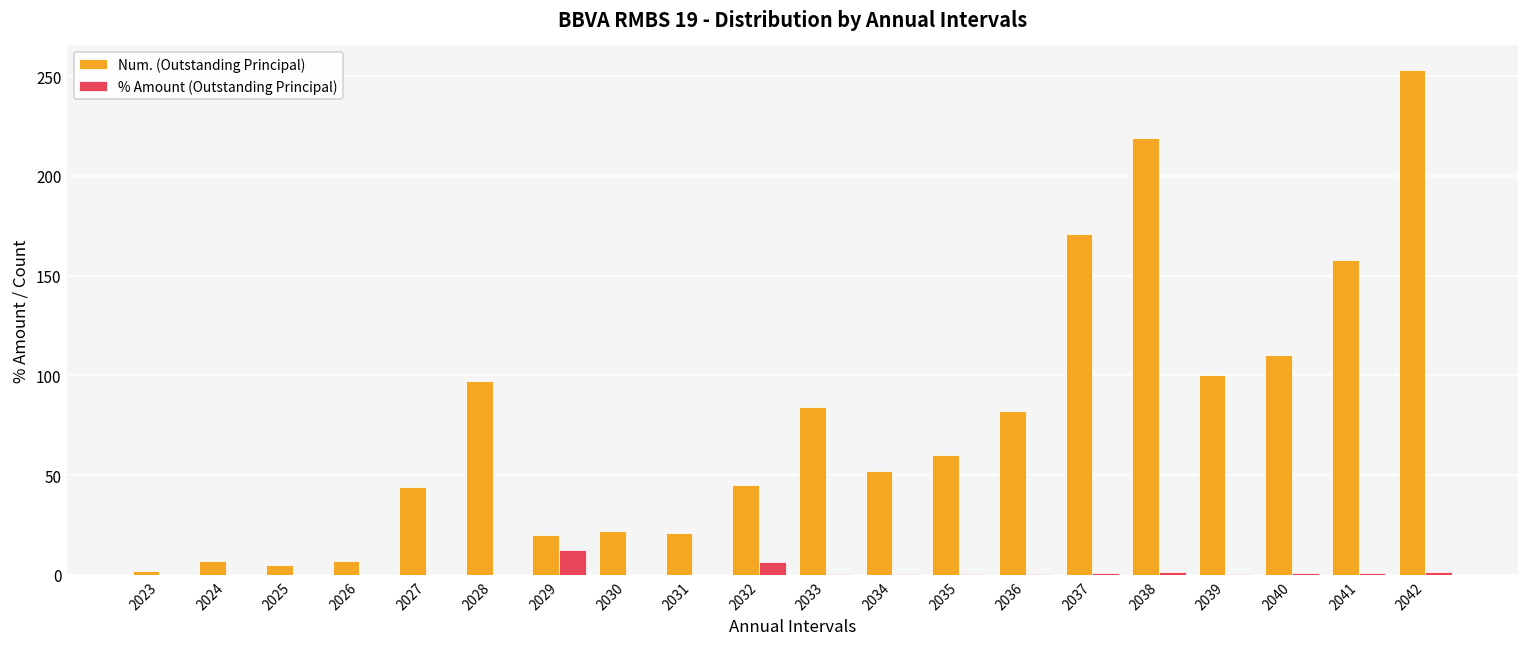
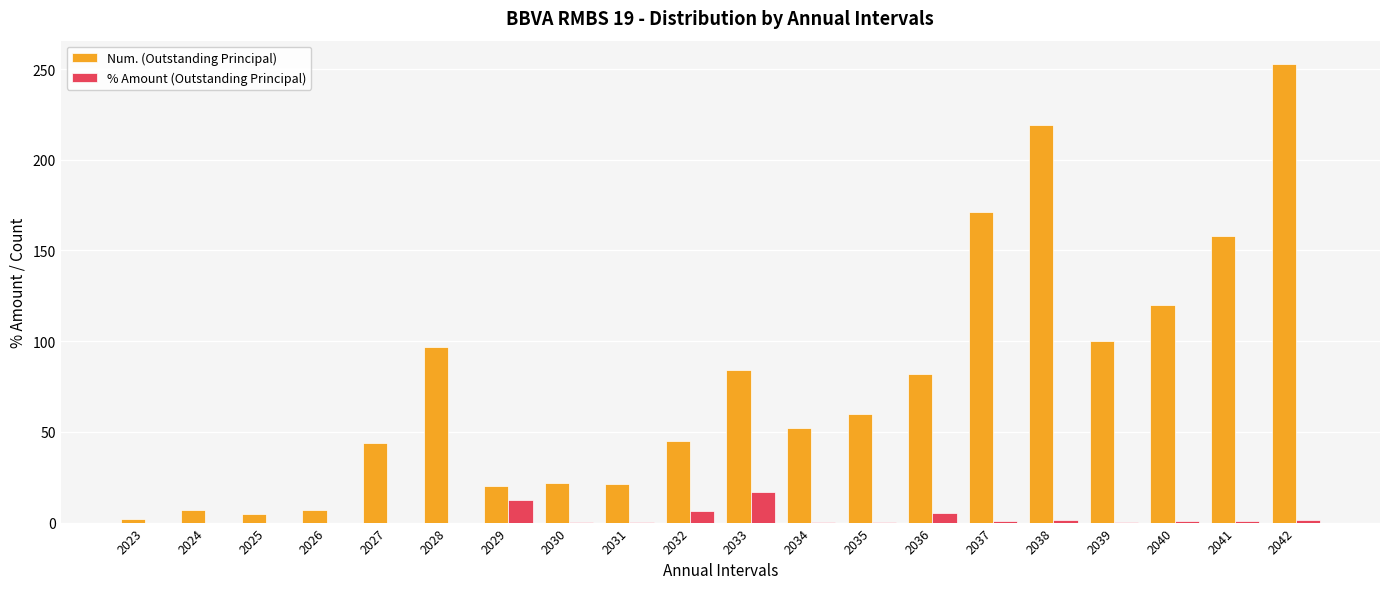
% Amount (Outstanding Principal), 2033: 0 -> 17
% Amount (Outstanding Principal), 2036: 0 -> 6
Num. (Outstanding Principal), 2040: 110 -> 120
